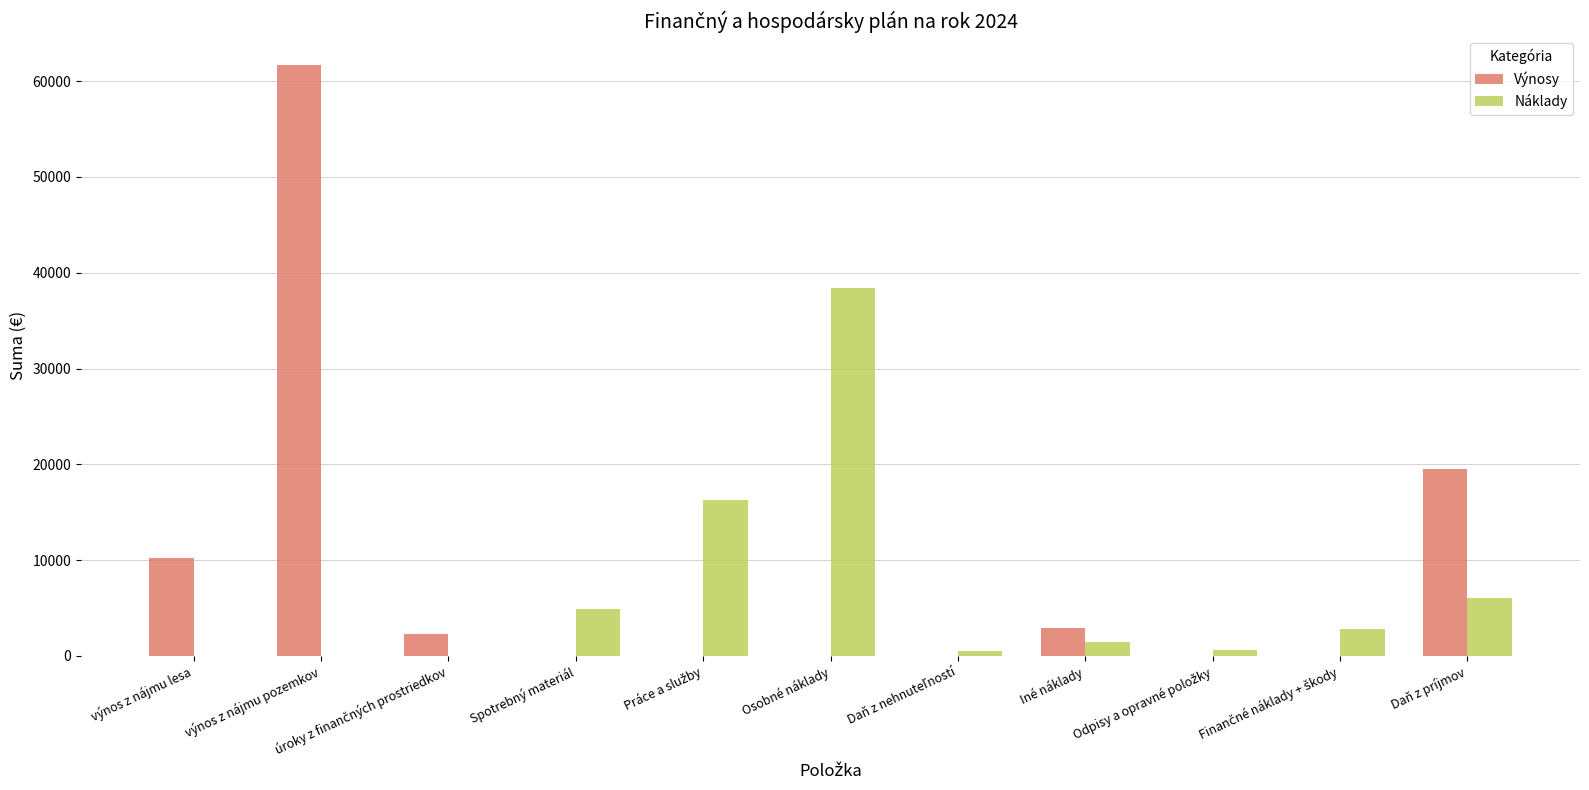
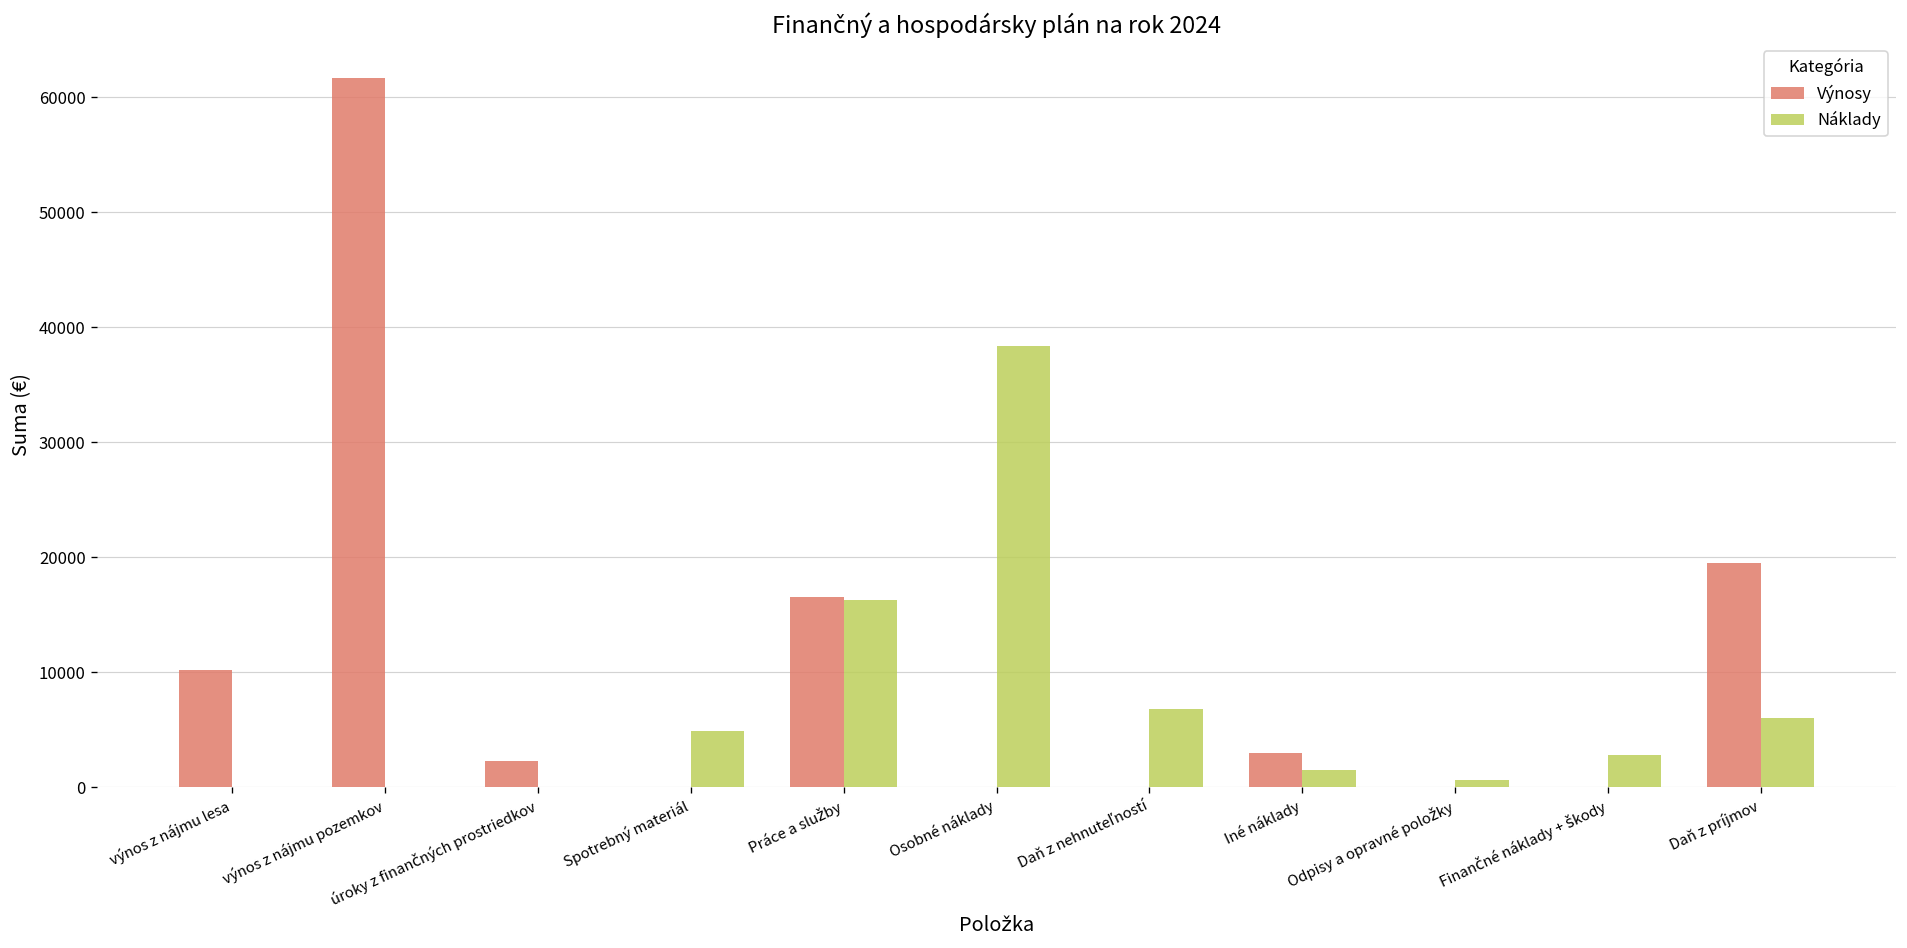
Výnosy, Práce a služby: 0 -> 17000
Náklady, Daň z nehnuteľností: 0 -> 7000
